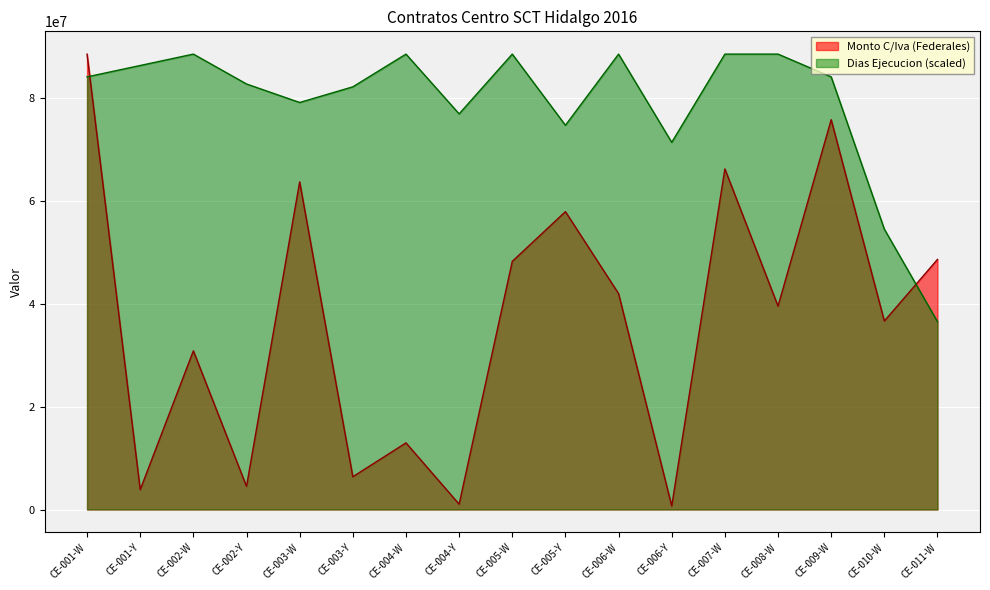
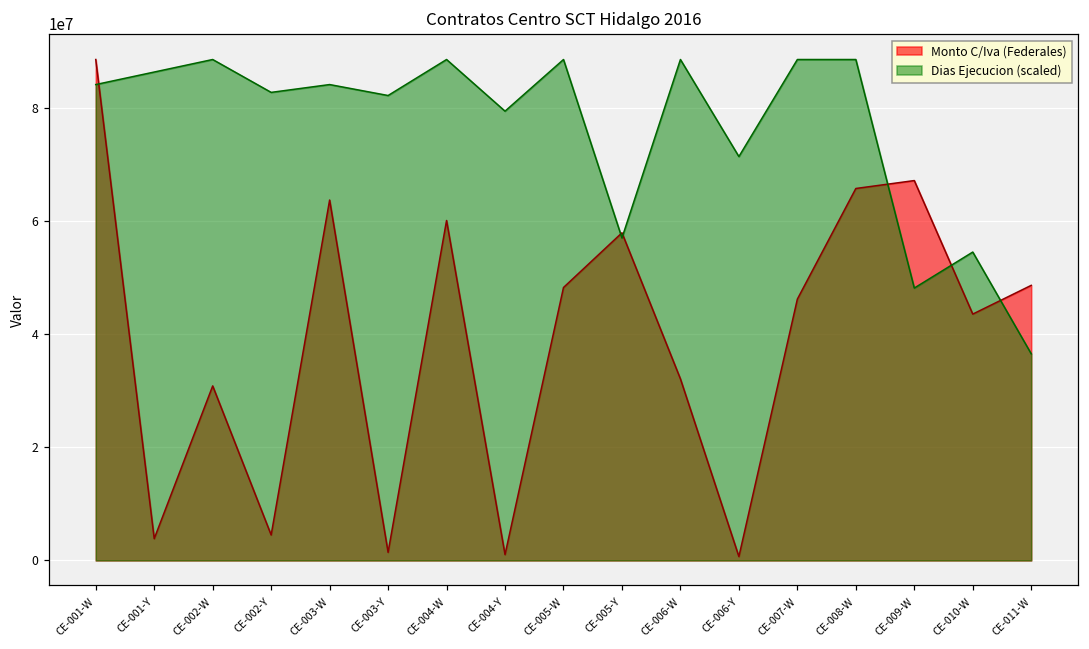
Dias Ejecucion (scaled), CE-003-W: 79000000 -> 84000000
Monto C/Iva (Federales), CE-003-Y: 6000000 -> 1000000
Monto C/Iva (Federales), CE-004-W: 13000000 -> 60000000
Dias Ejecucion (scaled), CE-004-Y: 77000000 -> 79000000
Dias Ejecucion (scaled), CE-005-Y: 75000000 -> 57000000
Monto C/Iva (Federales), CE-006-W: 42000000 -> 32000000
Monto C/Iva (Federales), CE-007-W: 66000000 -> 46000000
Monto C/Iva (Federales), CE-008-W: 40000000 -> 66000000
Monto C/Iva (Federales), CE-009-W: 76000000 -> 67000000
Dias Ejecucion (scaled), CE-009-W: 84000000 -> 48000000
Monto C/Iva (Federales), CE-010-W: 37000000 -> 44000000
